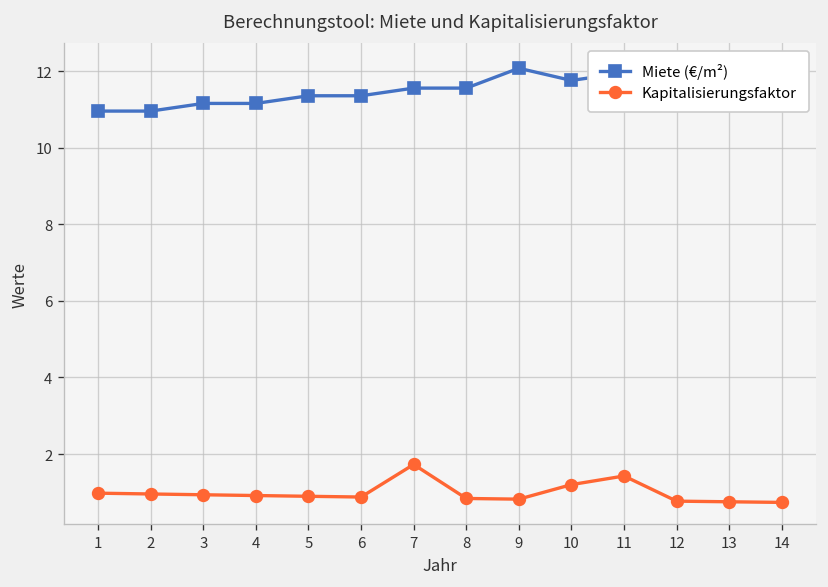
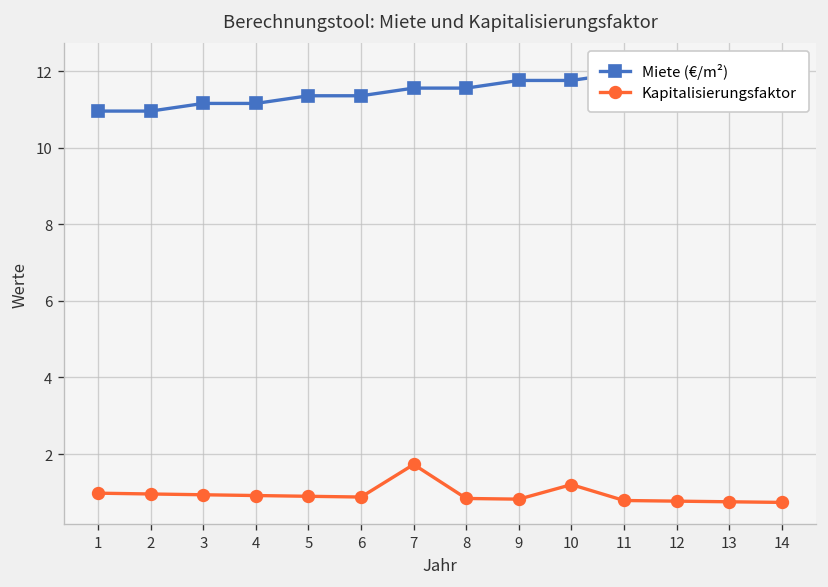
Miete (€/m²), 9: 12.1 -> 11.8
Kapitalisierungsfaktor, 11: 1.4 -> 0.8
